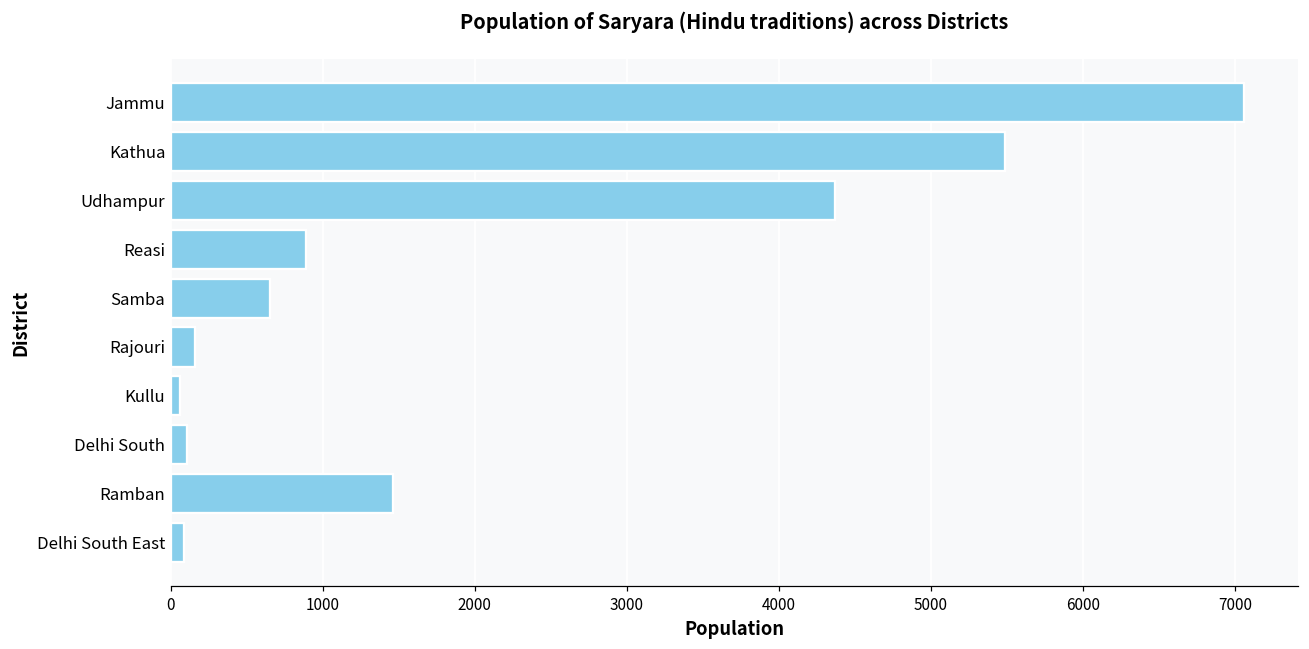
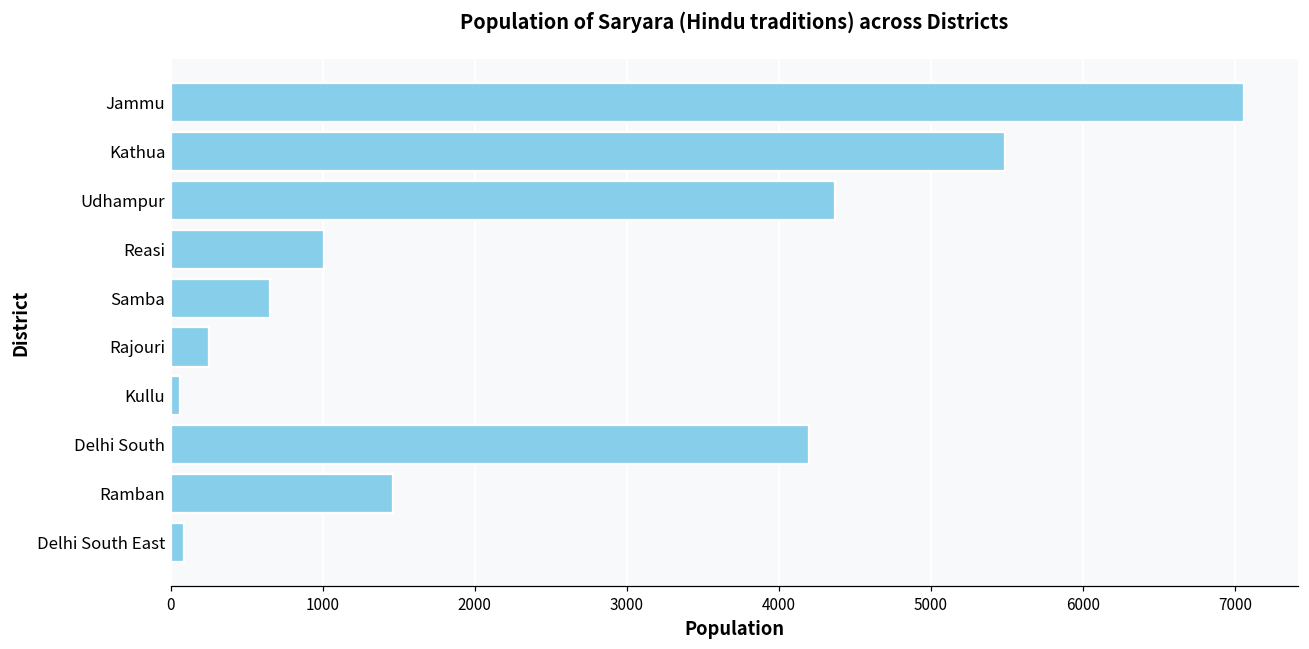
Reasi: 890 -> 1010
Rajouri: 160 -> 250
Delhi South: 110 -> 4200
